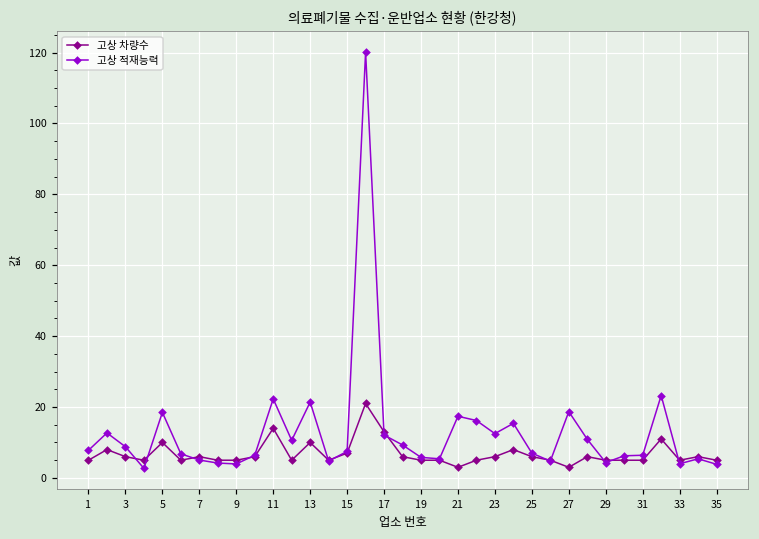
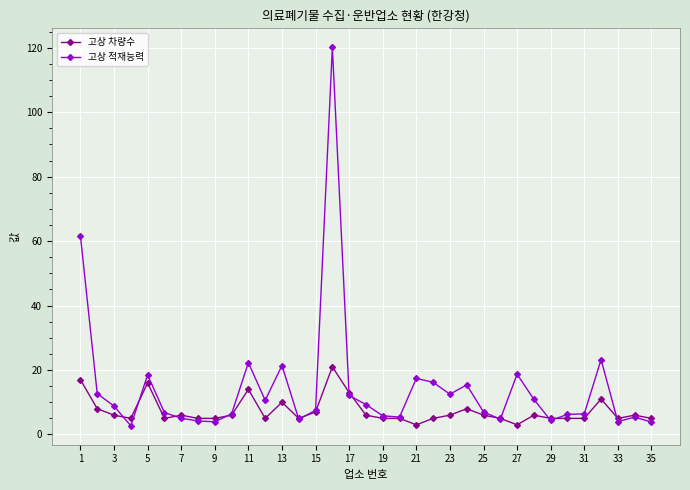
고상 차량수, 1: 5 -> 17
고상 적재능력, 1: 8 -> 62
고상 차량수, 5: 10 -> 16
